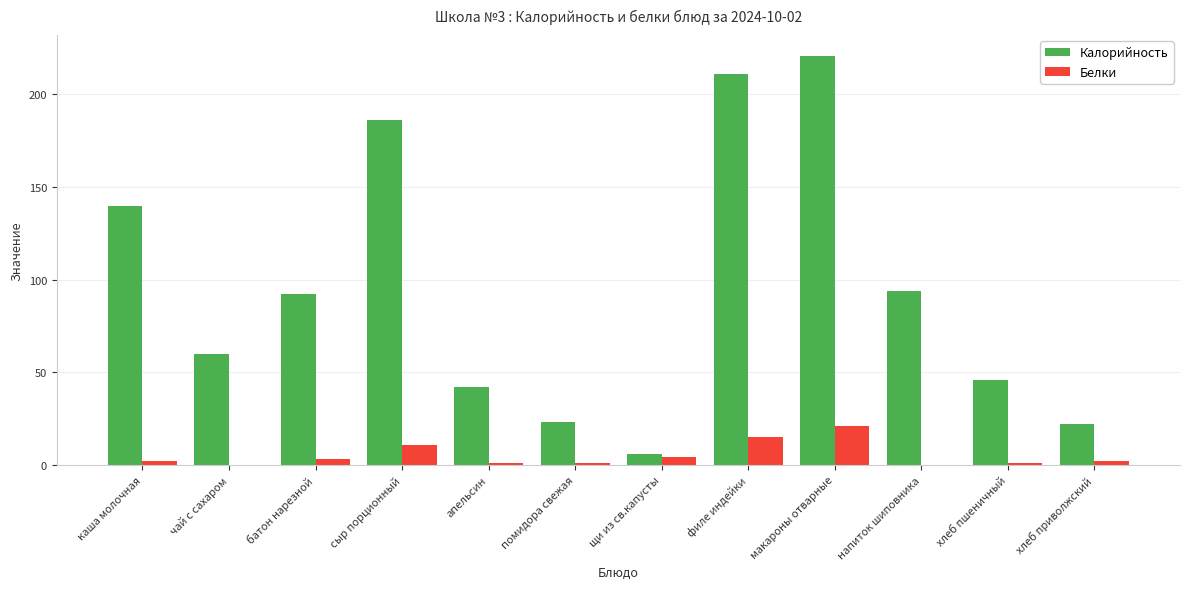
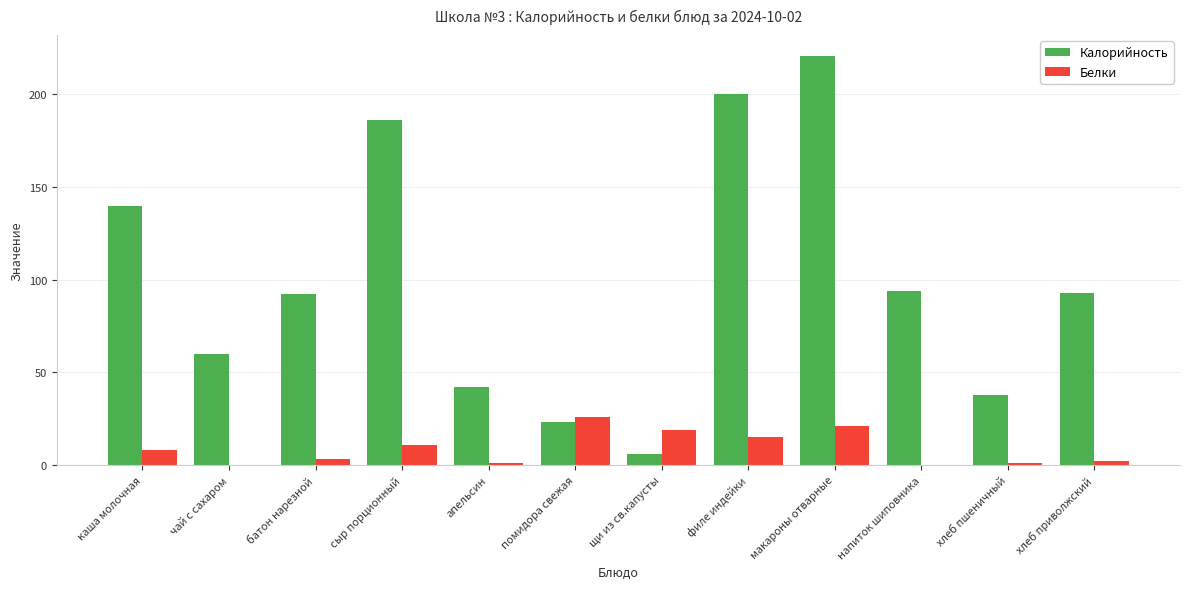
Белки, каша молочная: 2 -> 8
Белки, помидора свежая: 1 -> 26
Белки, щи из св.капусты: 4 -> 19
Калорийность, филе индейки: 211 -> 200
Калорийность, хлеб пшеничный: 46 -> 38
Калорийность, хлеб приволжский: 22 -> 93
